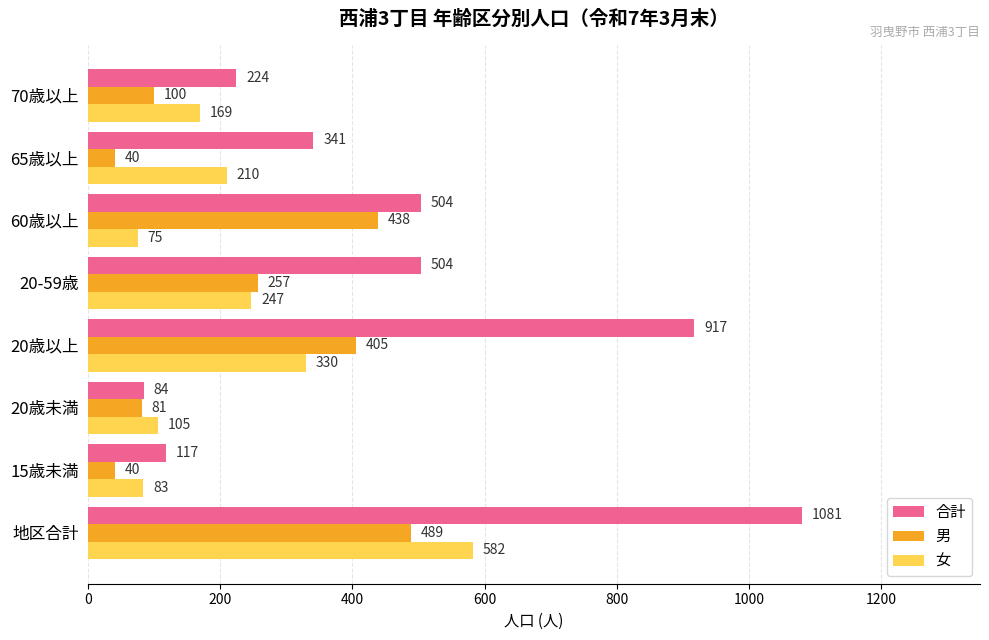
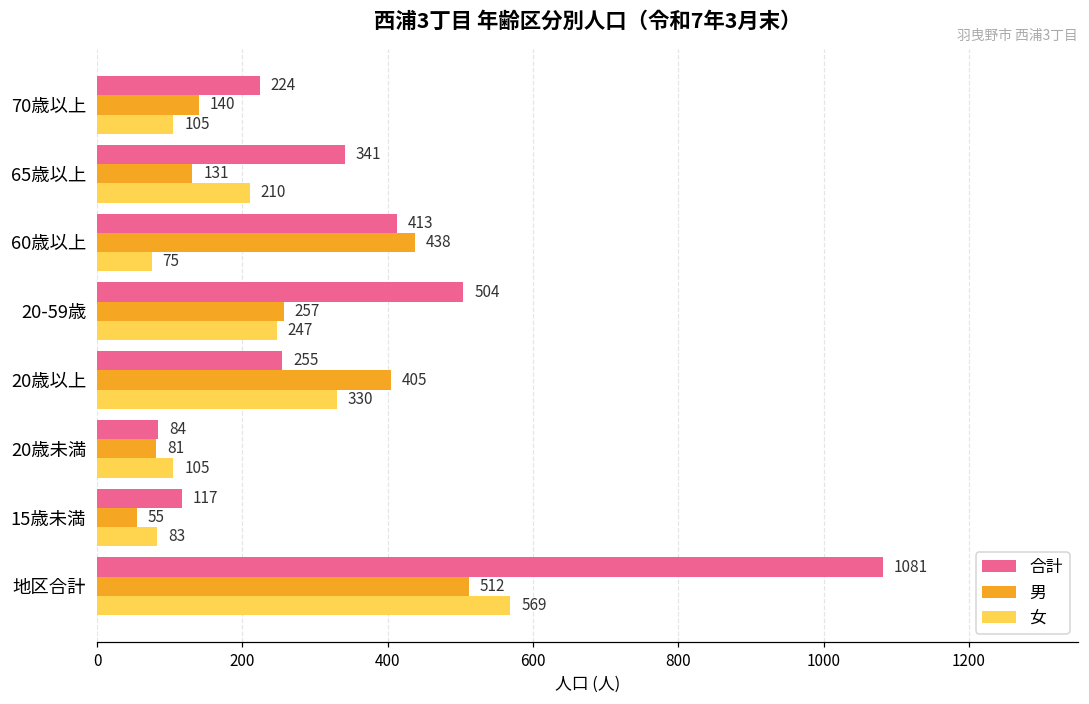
男, 70歳以上: 100 -> 140
女, 70歳以上: 169 -> 105
男, 65歳以上: 40 -> 131
合計, 60歳以上: 504 -> 413
合計, 20歳以上: 917 -> 255
男, 15歳未満: 40 -> 55
男, 地区合計: 489 -> 512
女, 地区合計: 582 -> 569
